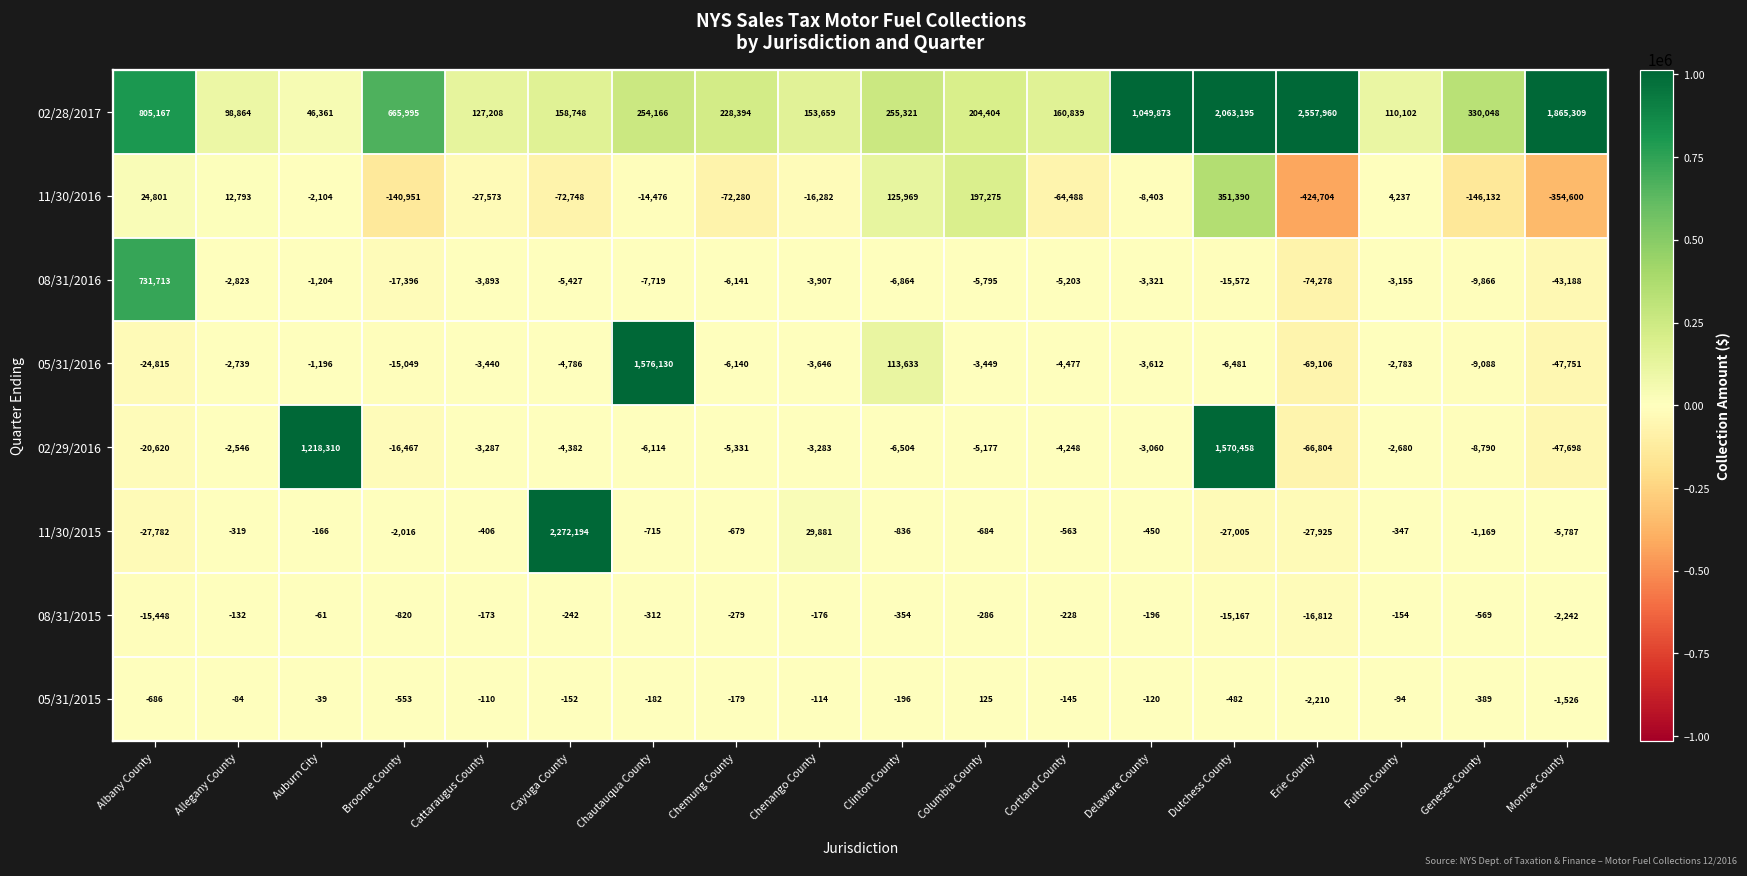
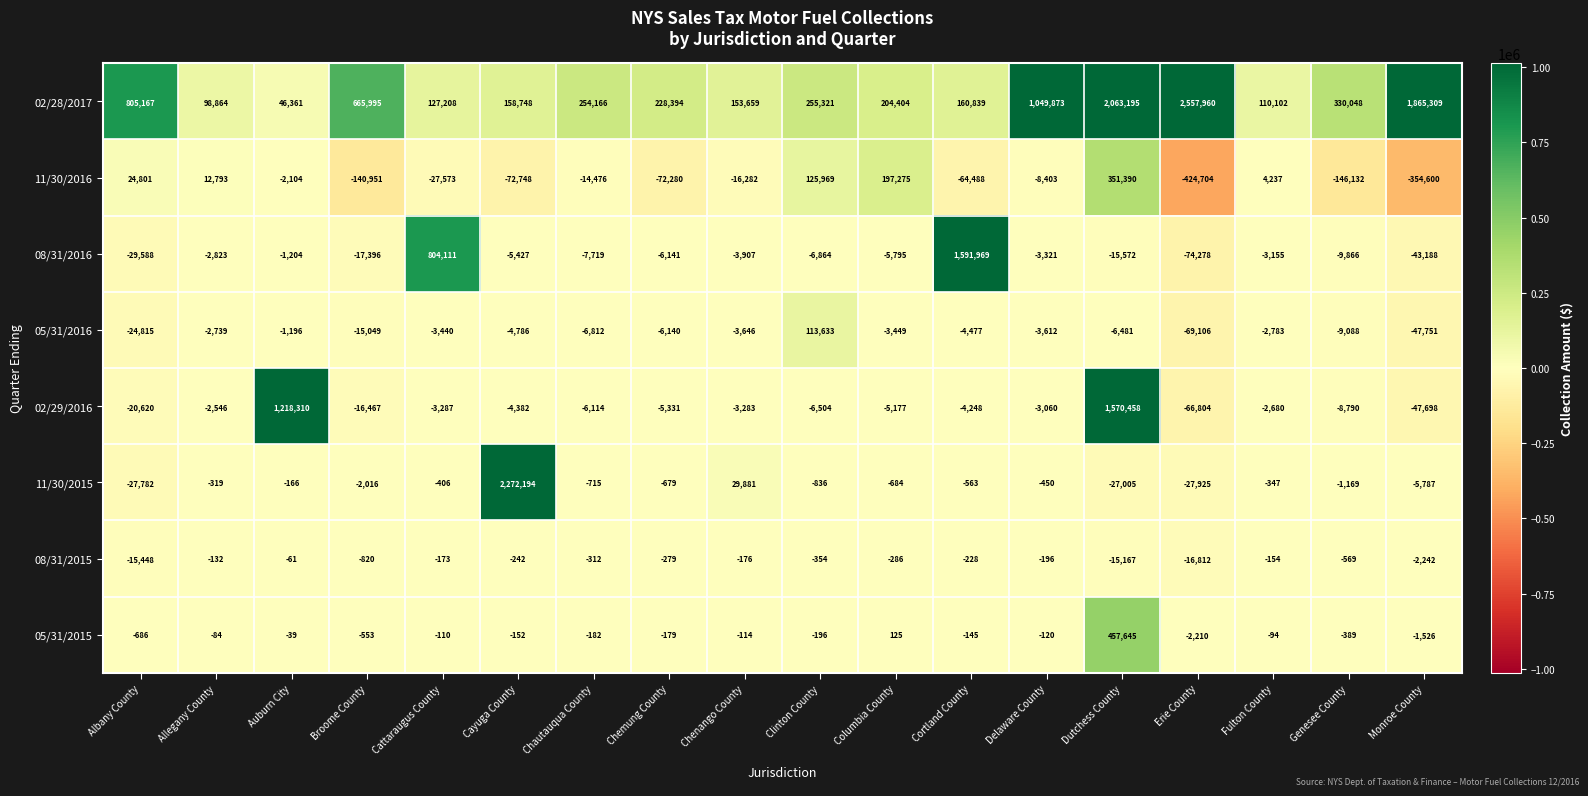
08/31/2016, Albany County: 731,713 -> -29,588
08/31/2016, Cattaraugus County: -3,893 -> 804,111
08/31/2016, Cortland County: -5,203 -> 1,591,969
05/31/2016, Chautauqua County: 1,576,130 -> -6,812
05/31/2015, Dutchess County: -482 -> 457,645
